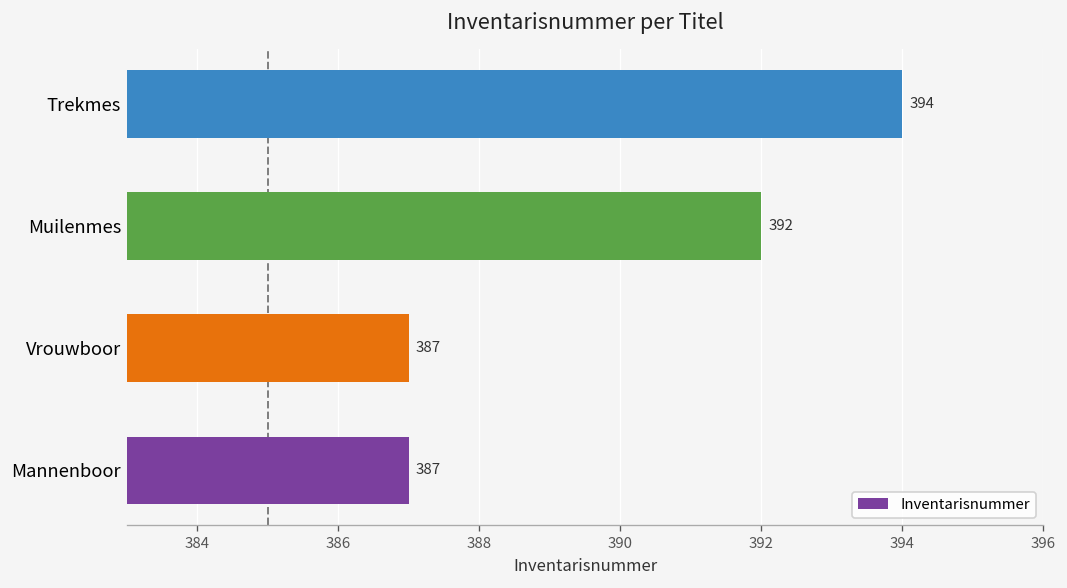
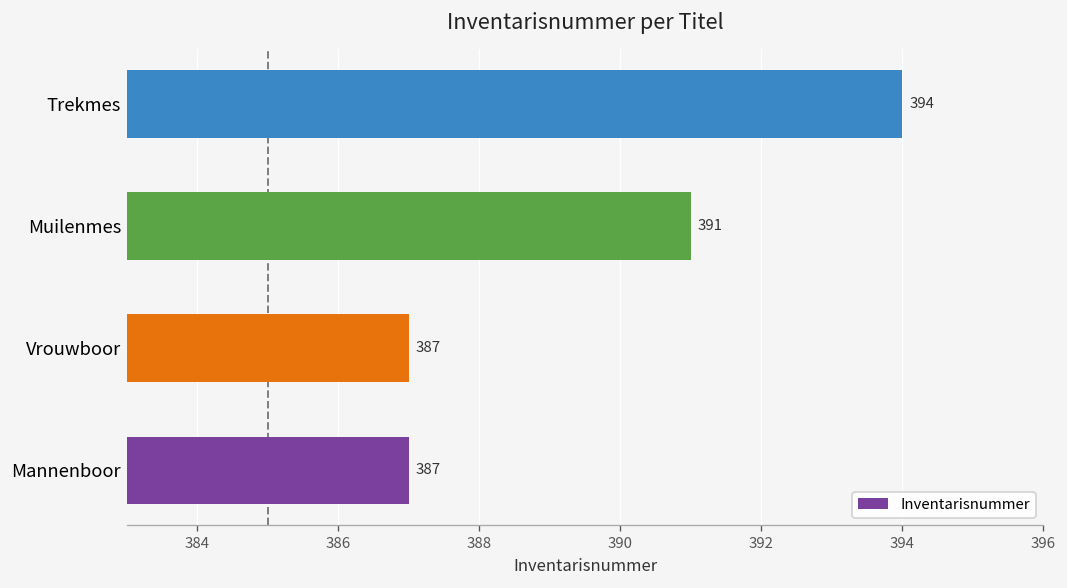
Muilenmes: 392 -> 391
